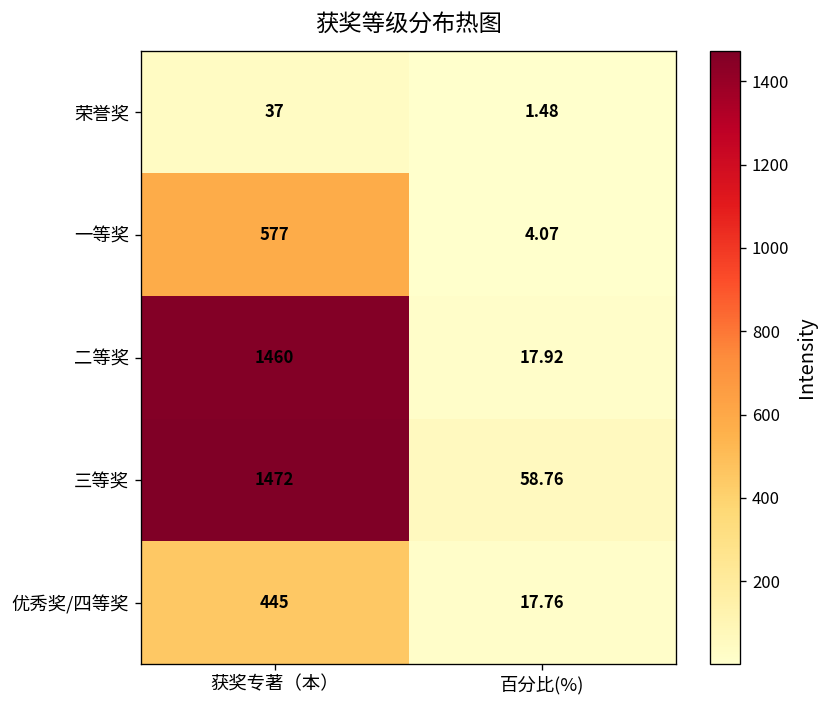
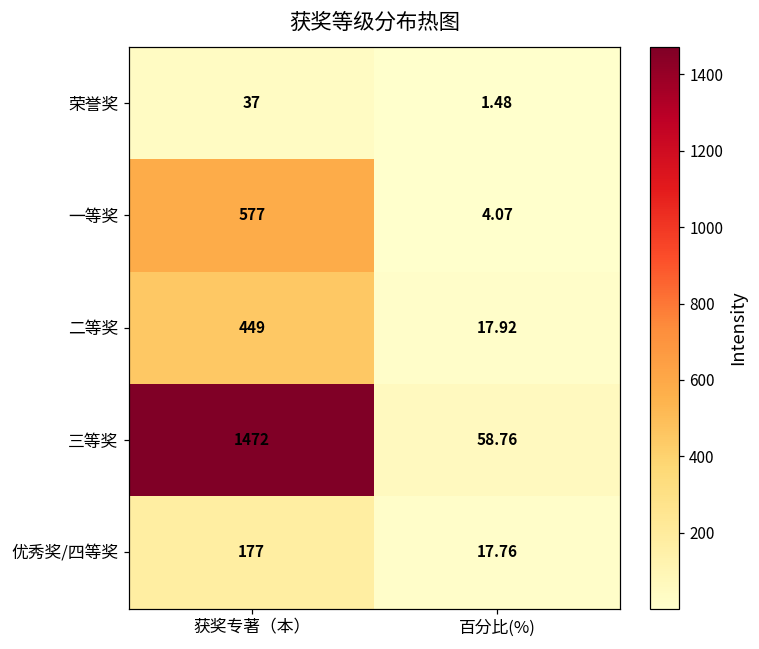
二等奖, 获奖专著（本）: 1460 -> 449
优秀奖/四等奖, 获奖专著（本）: 445 -> 177
